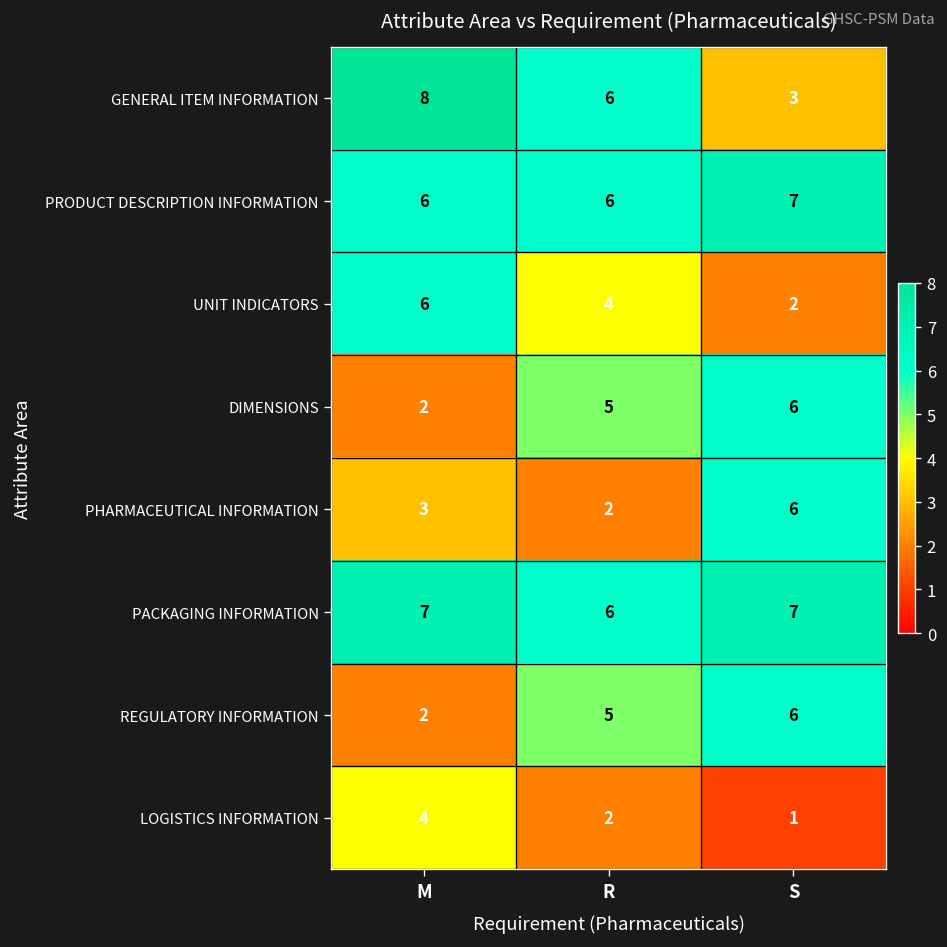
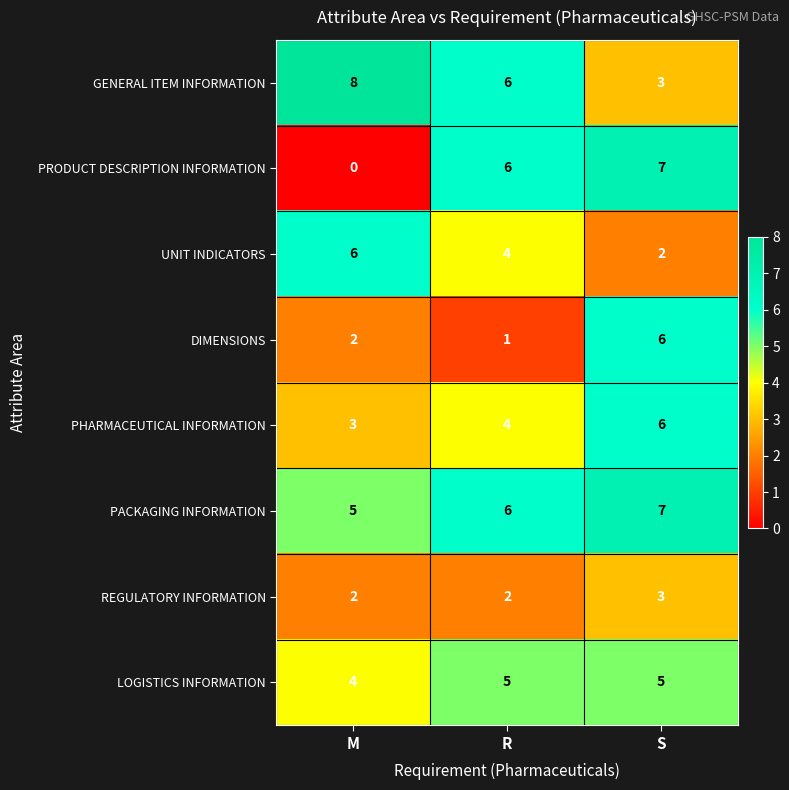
PRODUCT DESCRIPTION INFORMATION, M: 6 -> 0
DIMENSIONS, R: 5 -> 1
PHARMACEUTICAL INFORMATION, R: 2 -> 4
PACKAGING INFORMATION, M: 7 -> 5
REGULATORY INFORMATION, R: 5 -> 2
REGULATORY INFORMATION, S: 6 -> 3
LOGISTICS INFORMATION, R: 2 -> 5
LOGISTICS INFORMATION, S: 1 -> 5
